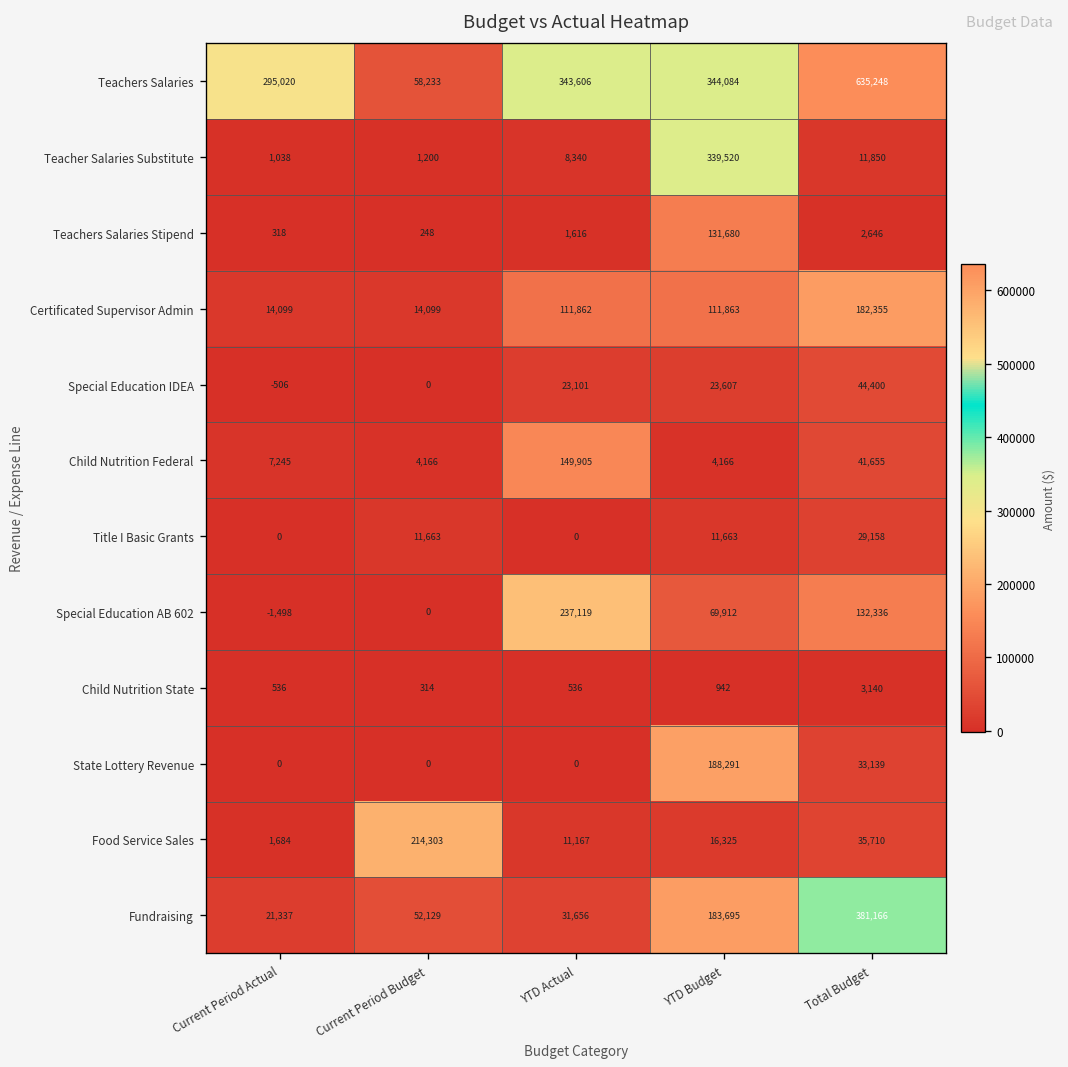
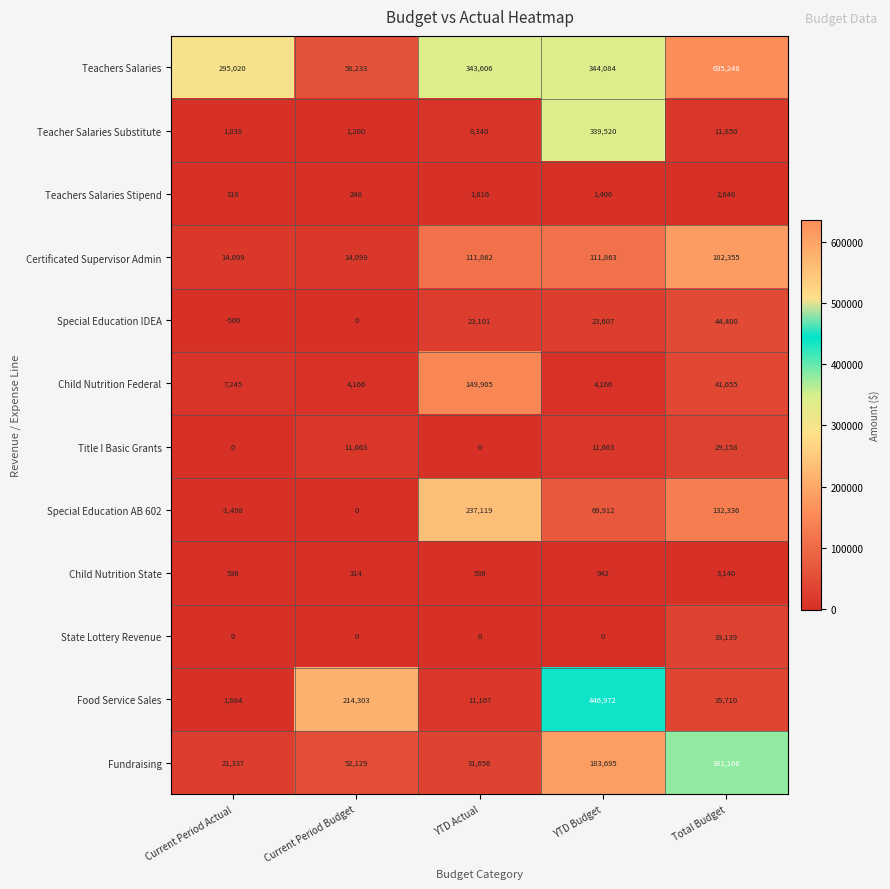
Teachers Salaries Stipend, YTD Budget: 131,680 -> 1,406
State Lottery Revenue, YTD Budget: 188,291 -> 0
Food Service Sales, YTD Budget: 16,325 -> 446,972
